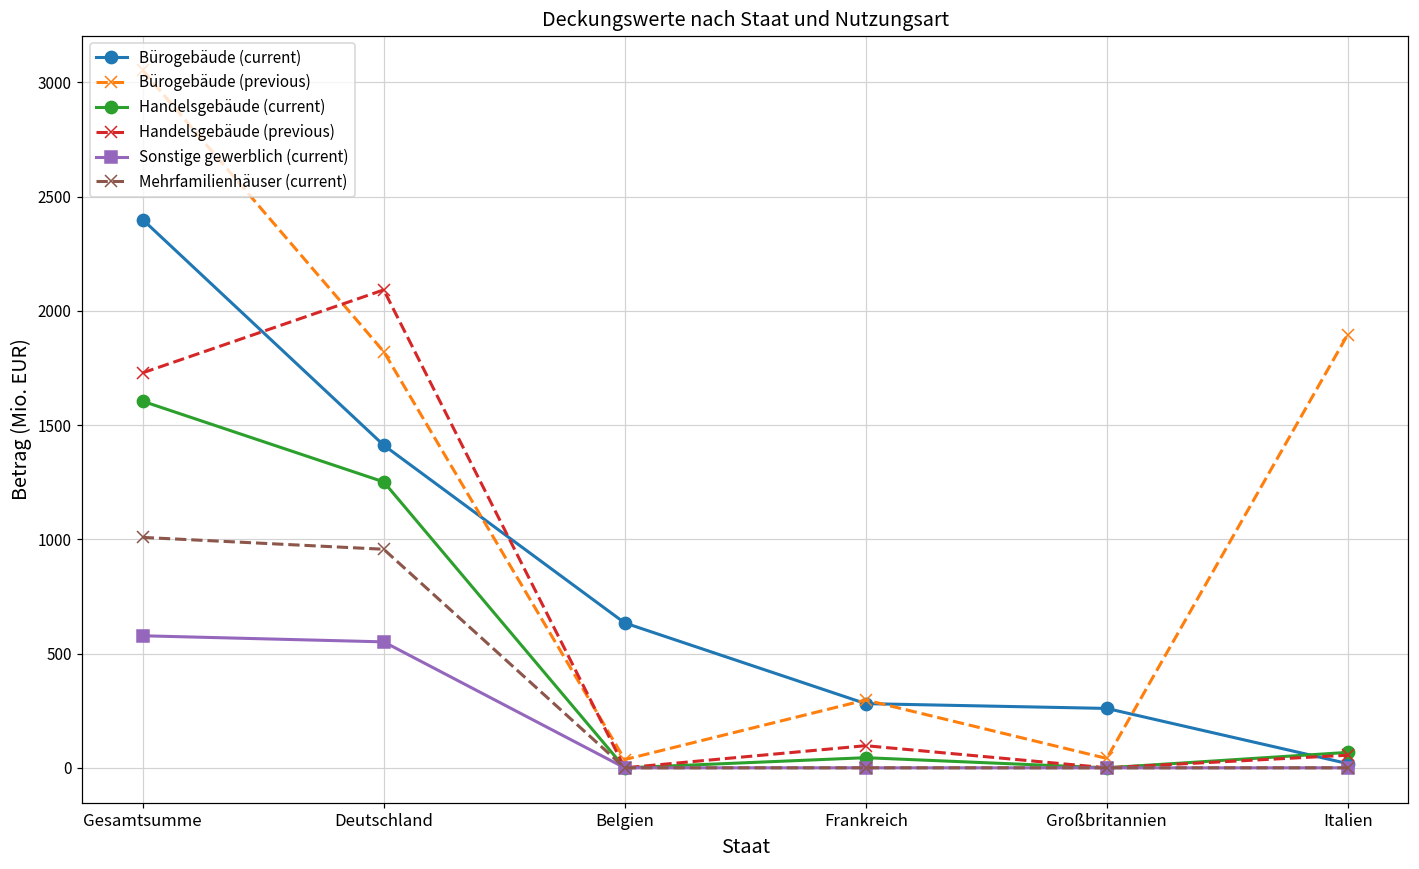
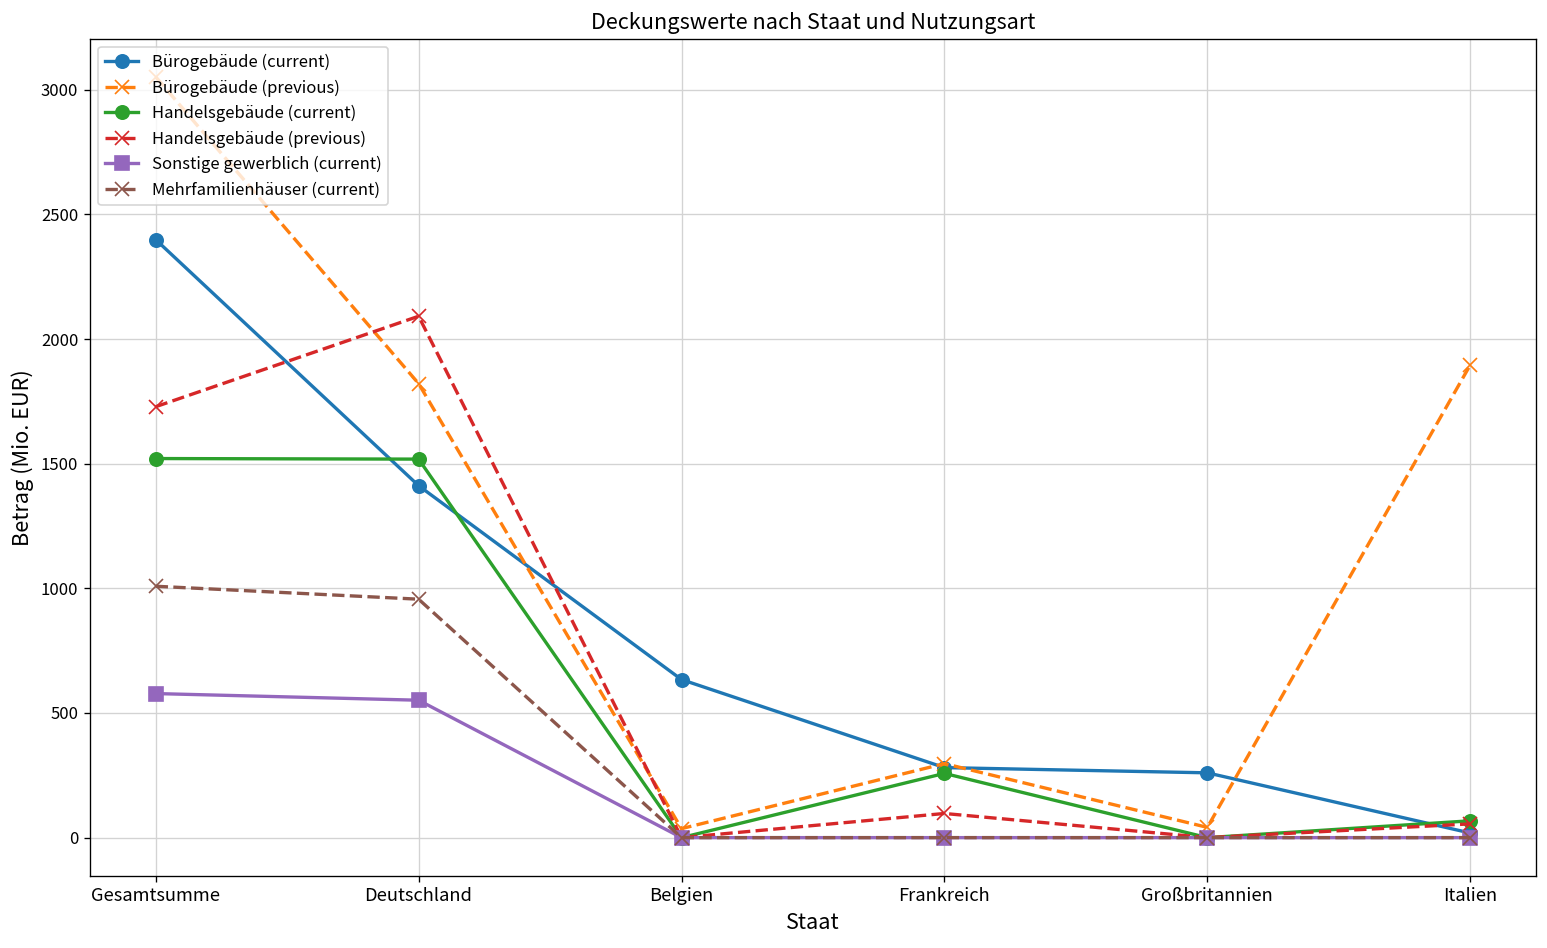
Handelsgebäude (current), Gesamtsumme: 1600 -> 1520
Handelsgebäude (current), Deutschland: 1250 -> 1520
Handelsgebäude (current), Frankreich: 40 -> 260
